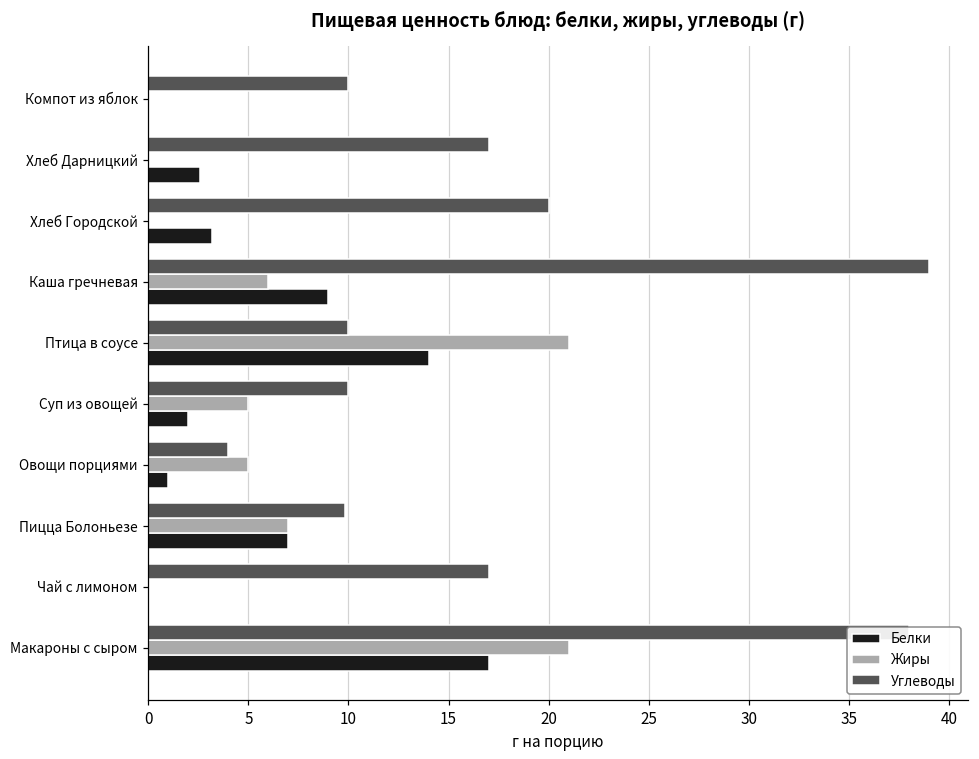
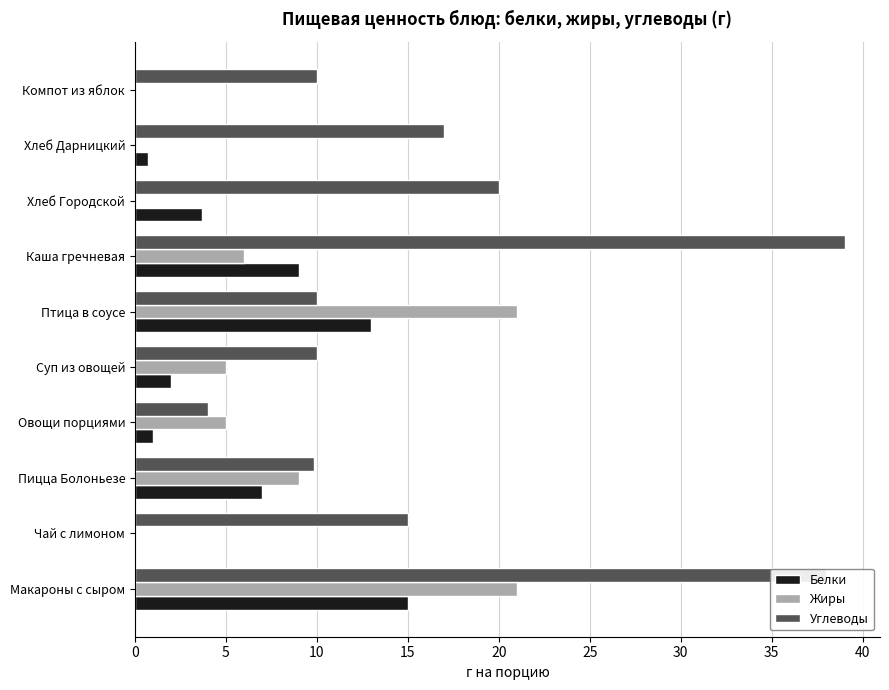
Белки, Хлеб Дарницкий: 2.6 -> 0.7
Белки, Хлеб Городской: 3.2 -> 3.7
Белки, Птица в соусе: 14 -> 13
Жиры, Пицца Болоньезе: 7 -> 9
Углеводы, Чай с лимоном: 17 -> 15
Белки, Макароны с сыром: 17 -> 15
